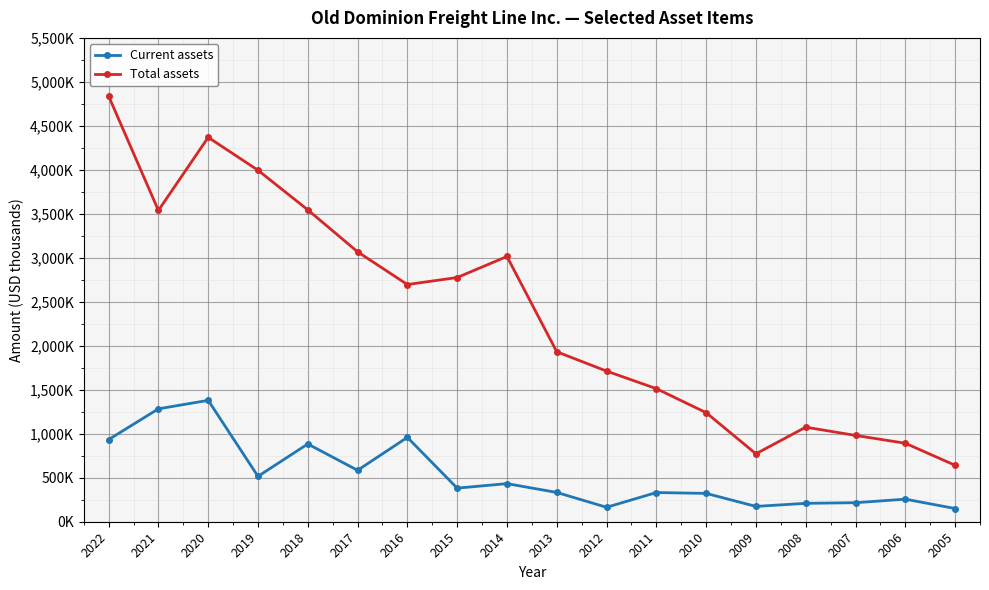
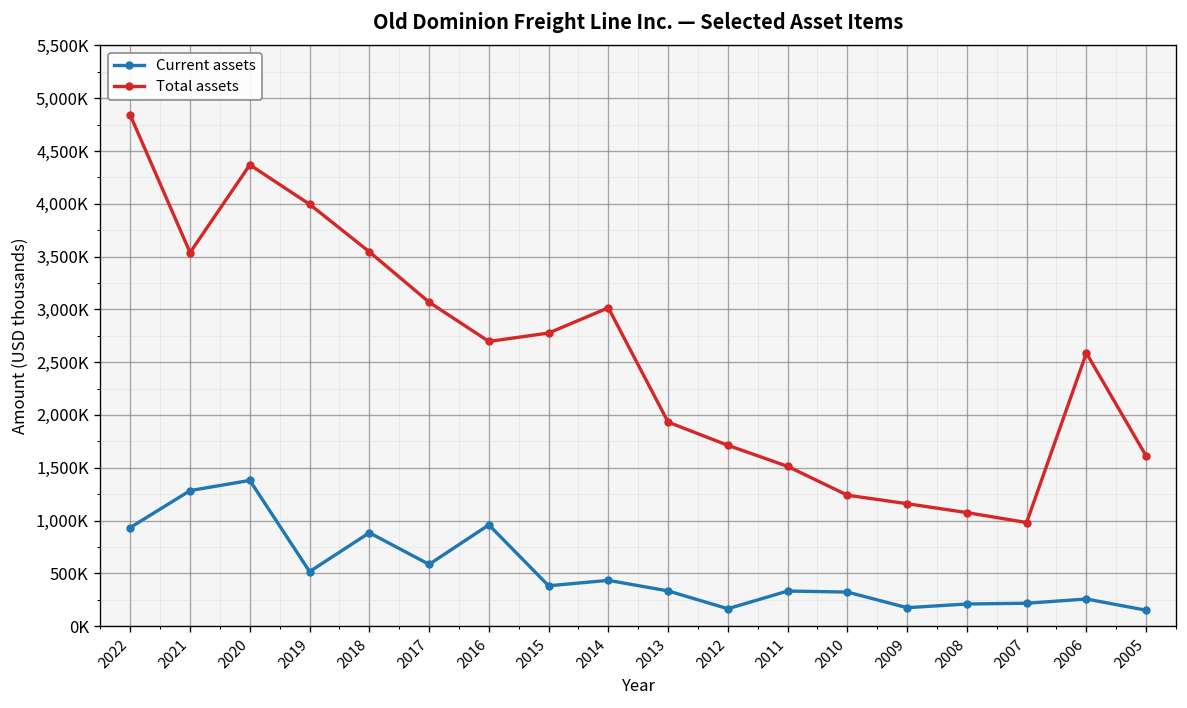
Total assets, 2009: 800,000 -> 1,200,000
Total assets, 2006: 900,000 -> 2,600,000
Total assets, 2005: 600,000 -> 1,600,000
